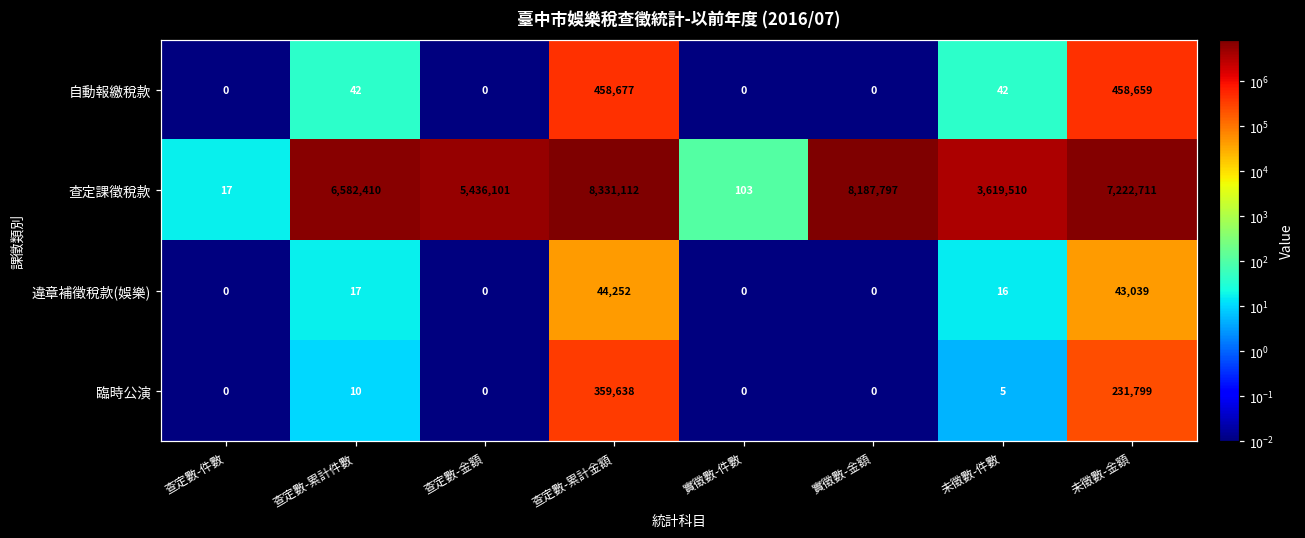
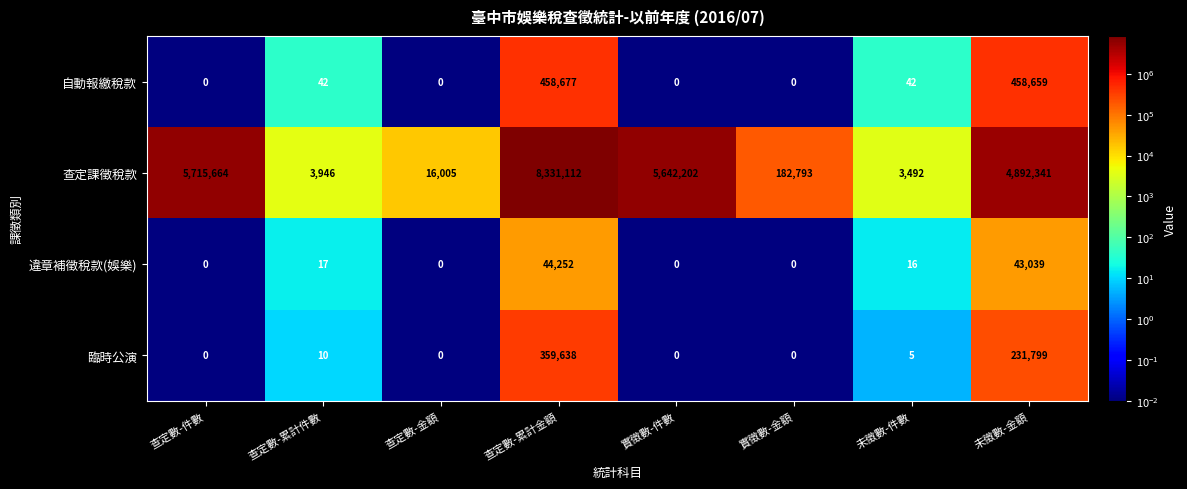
查定課徵稅款, 查定數-件數: 17 -> 5,715,664
查定課徵稅款, 查定數-累計件數: 6,582,410 -> 3,946
查定課徵稅款, 查定數-金額: 5,436,101 -> 16,005
查定課徵稅款, 實徵數-件數: 103 -> 5,642,202
查定課徵稅款, 實徵數-金額: 8,187,797 -> 182,793
查定課徵稅款, 未徵數-件數: 3,619,510 -> 3,492
查定課徵稅款, 未徵數-金額: 7,222,711 -> 4,892,341
